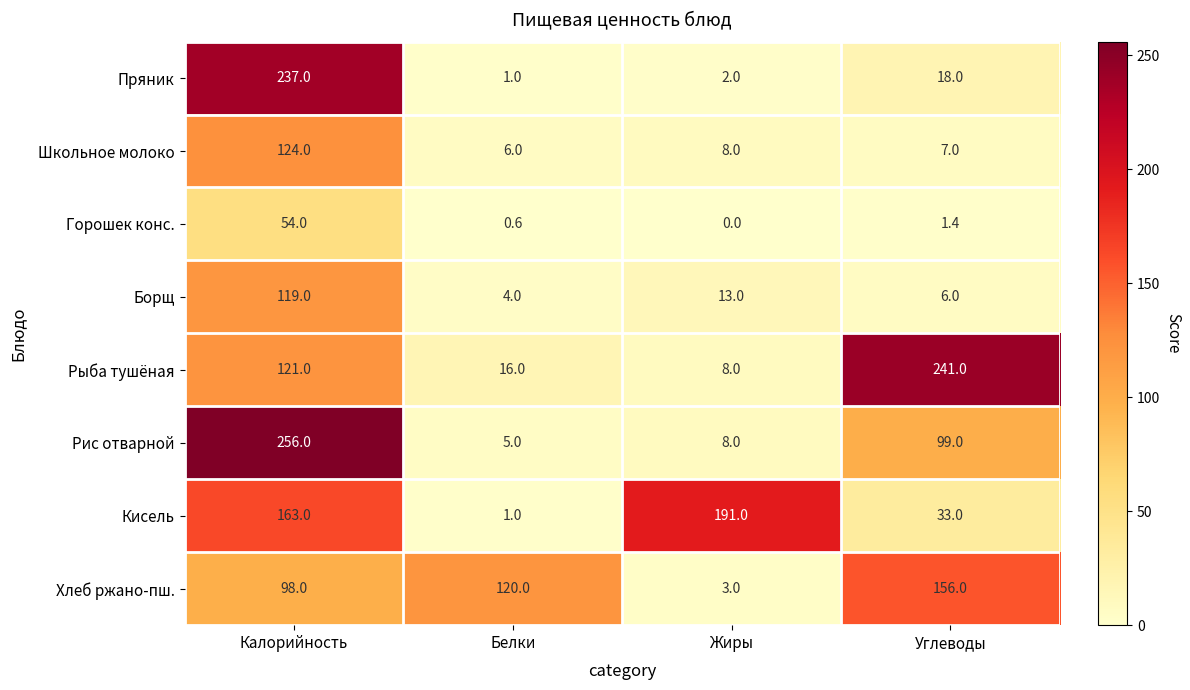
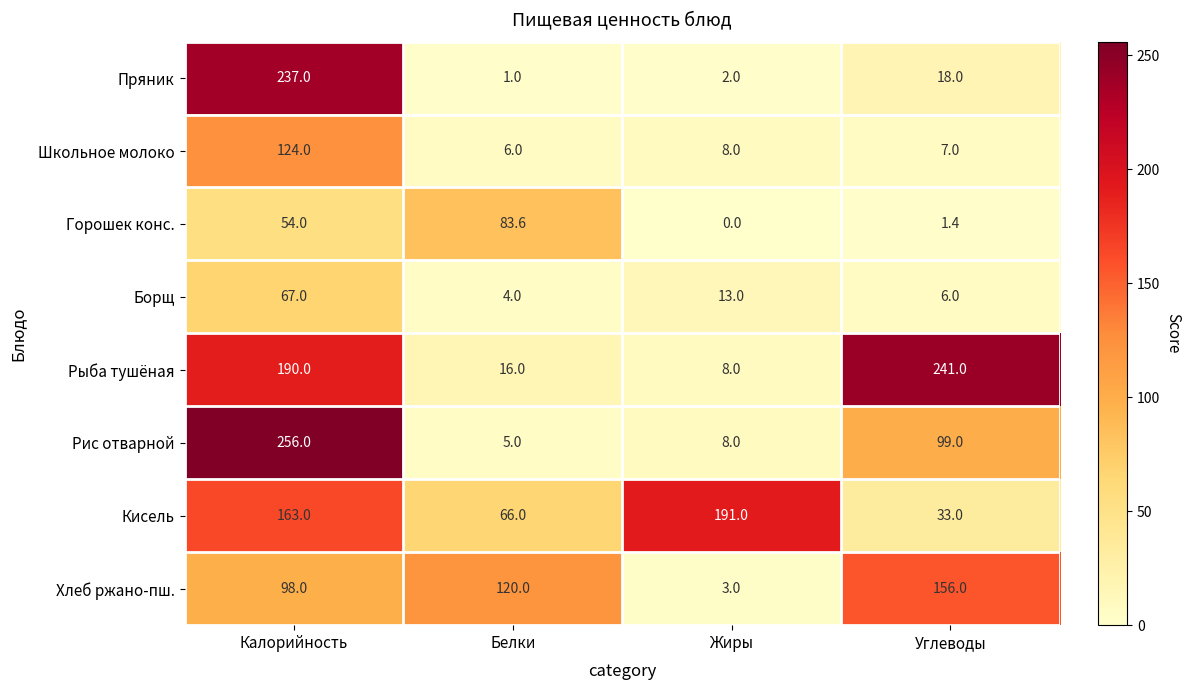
Горошек конс., Белки: 0.6 -> 83.6
Борщ, Калорийность: 119.0 -> 67.0
Рыба тушёная, Калорийность: 121.0 -> 190.0
Кисель, Белки: 1.0 -> 66.0
